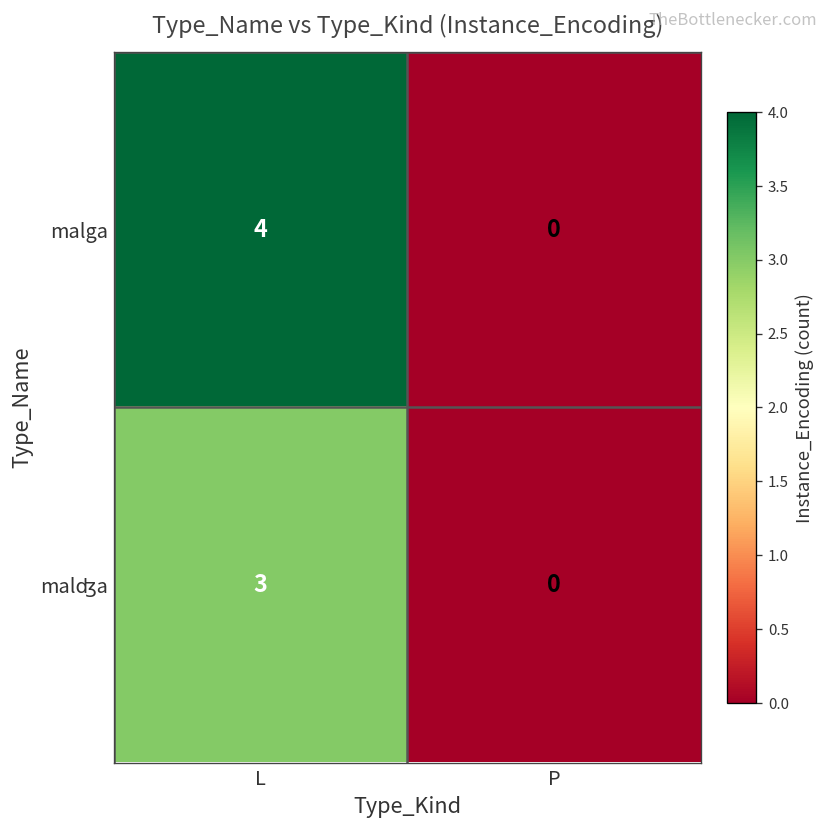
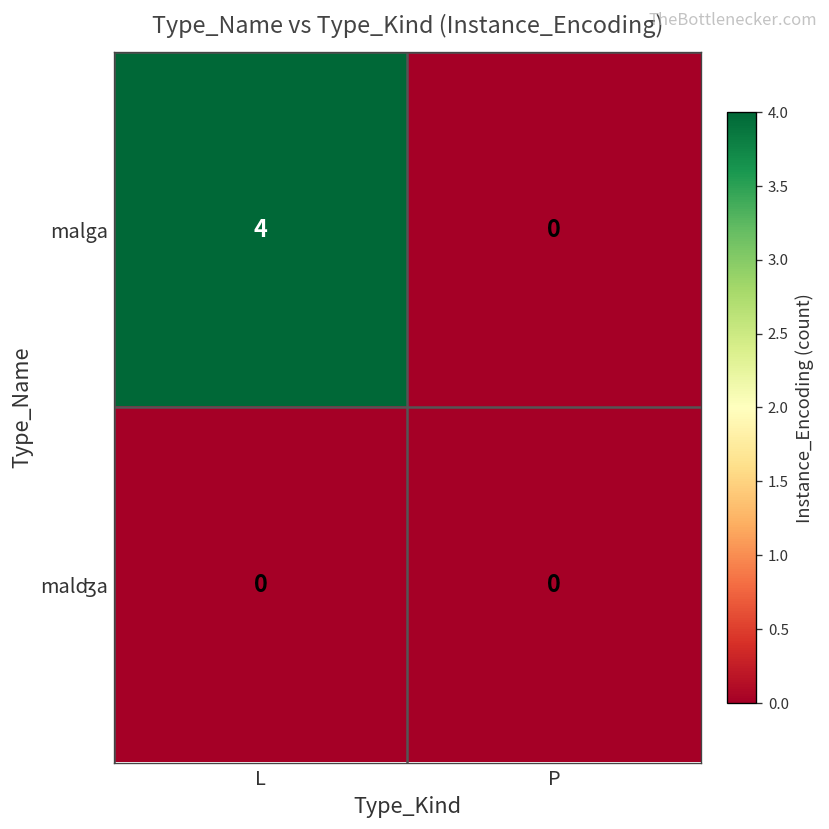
malʤa, L: 3 -> 0
